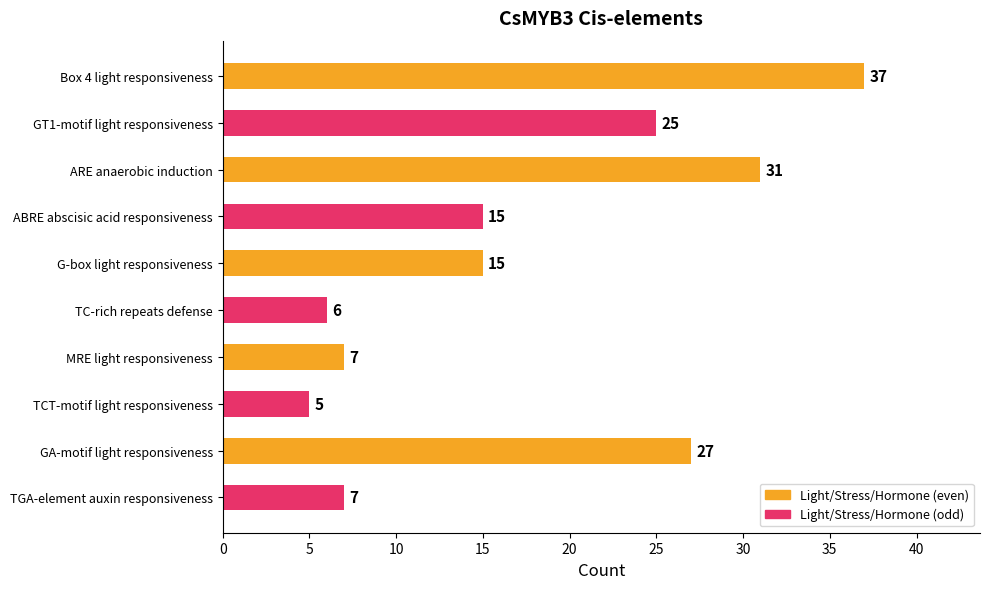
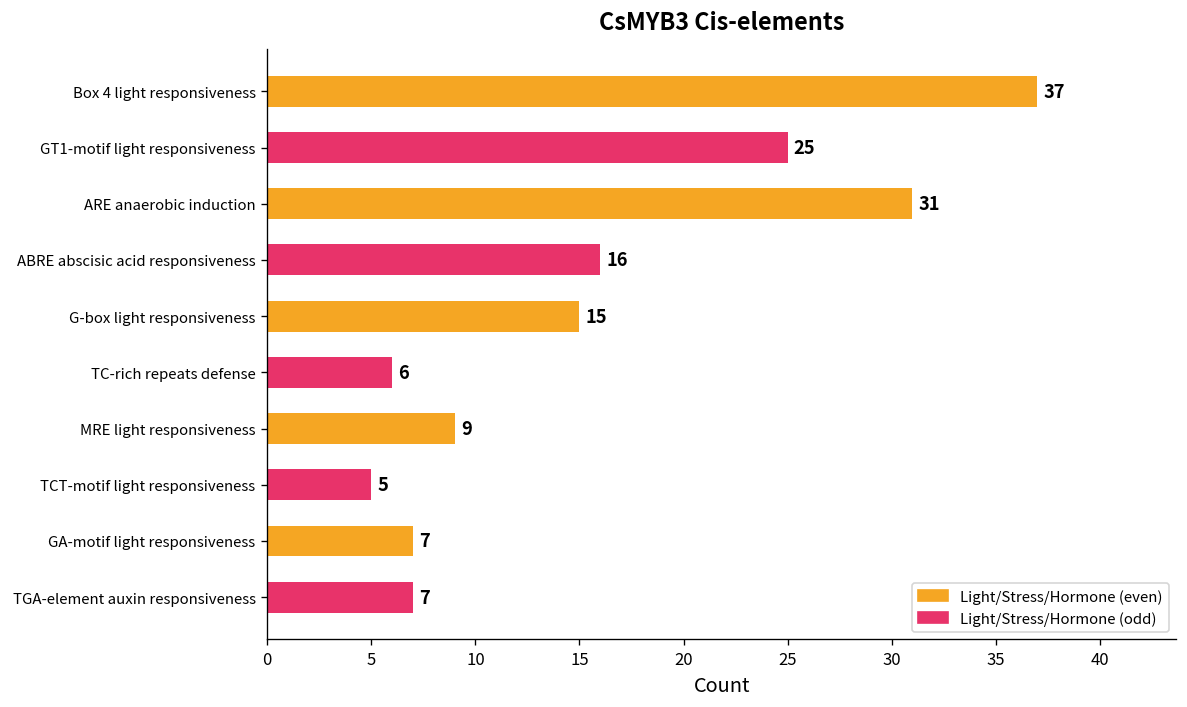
ABRE abscisic acid responsiveness: 15 -> 16
MRE light responsiveness: 7 -> 9
GA-motif light responsiveness: 27 -> 7
